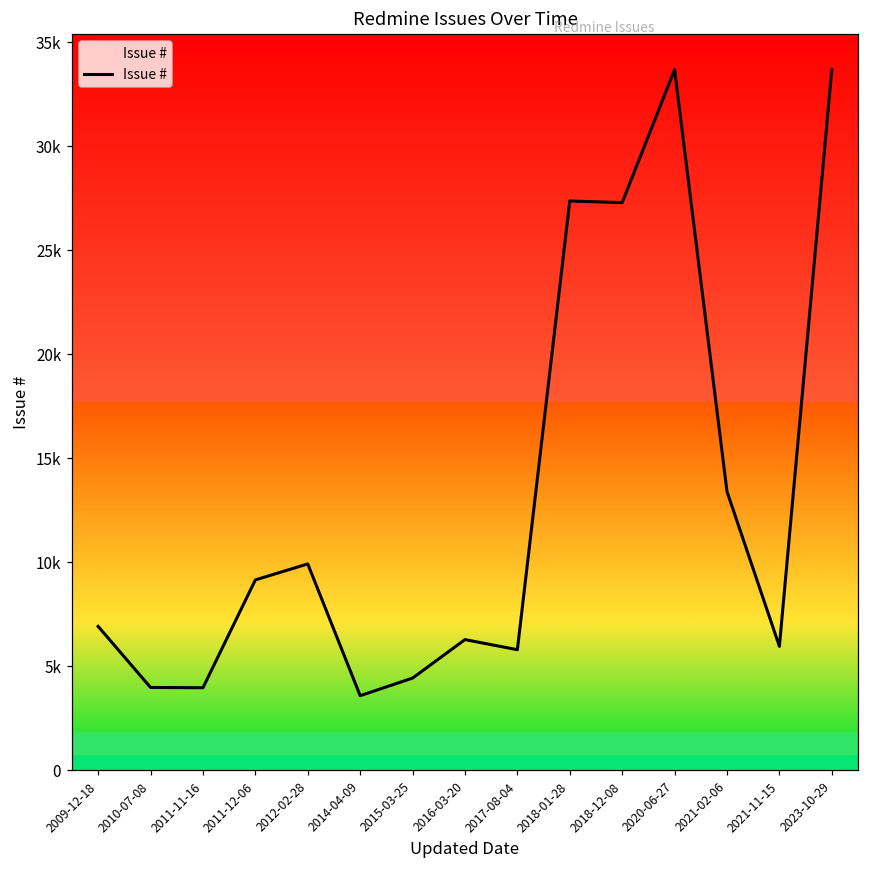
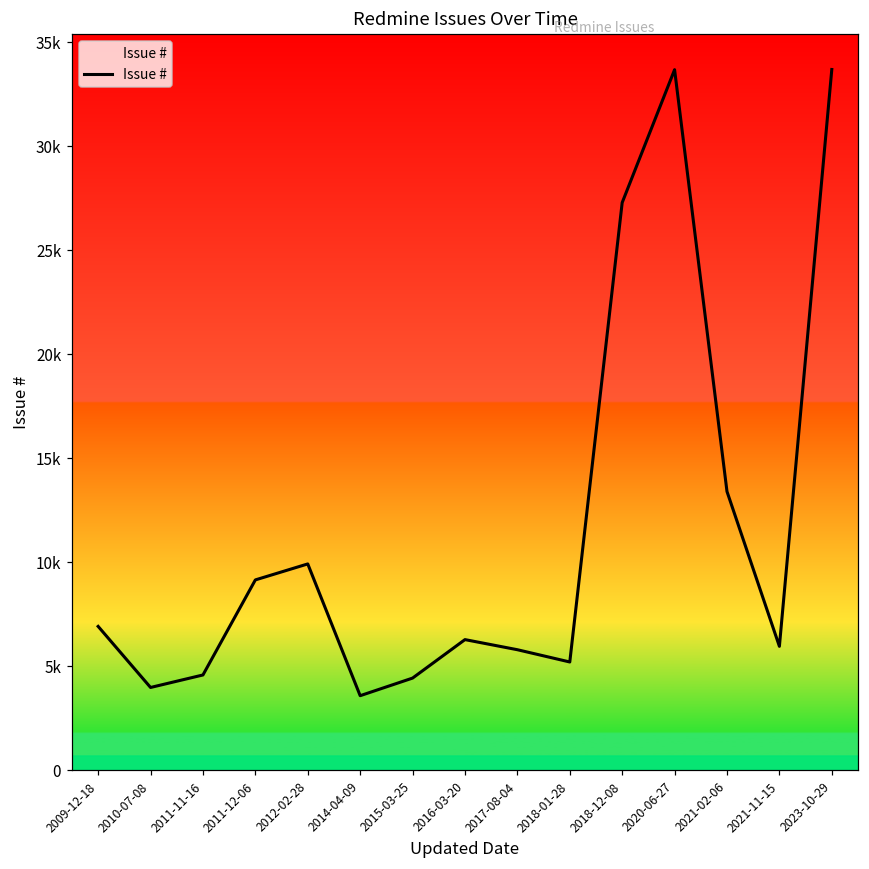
2011-11-16: 4000 -> 4600
2018-01-28: 27400 -> 5200
